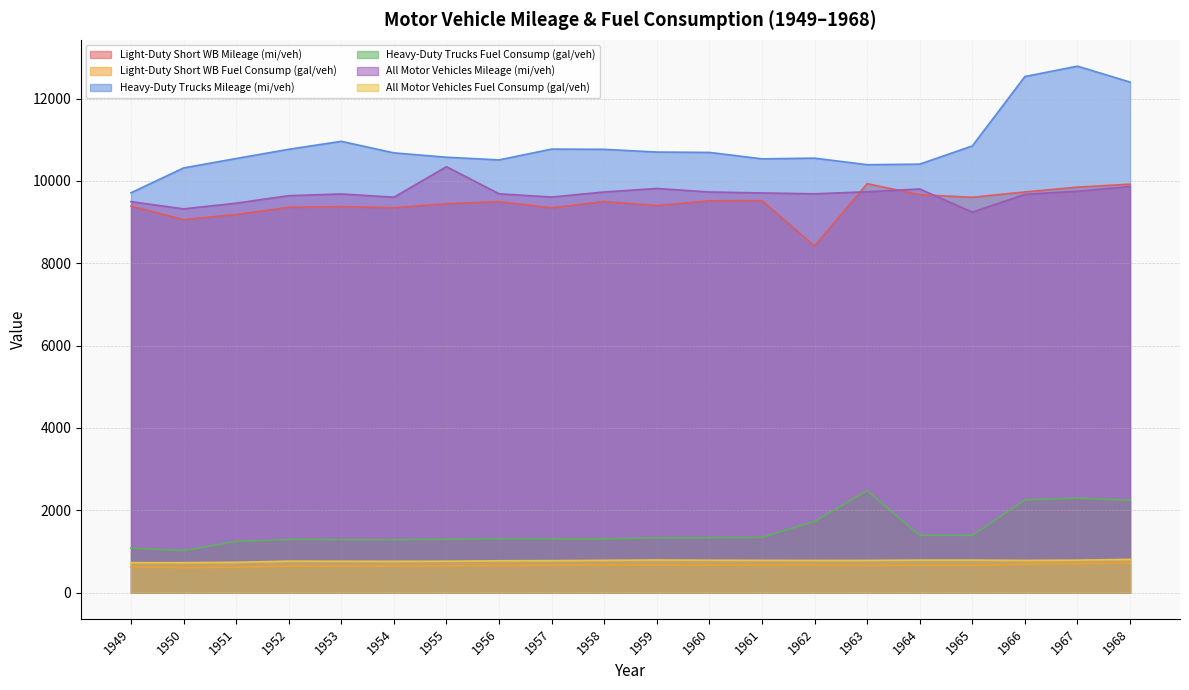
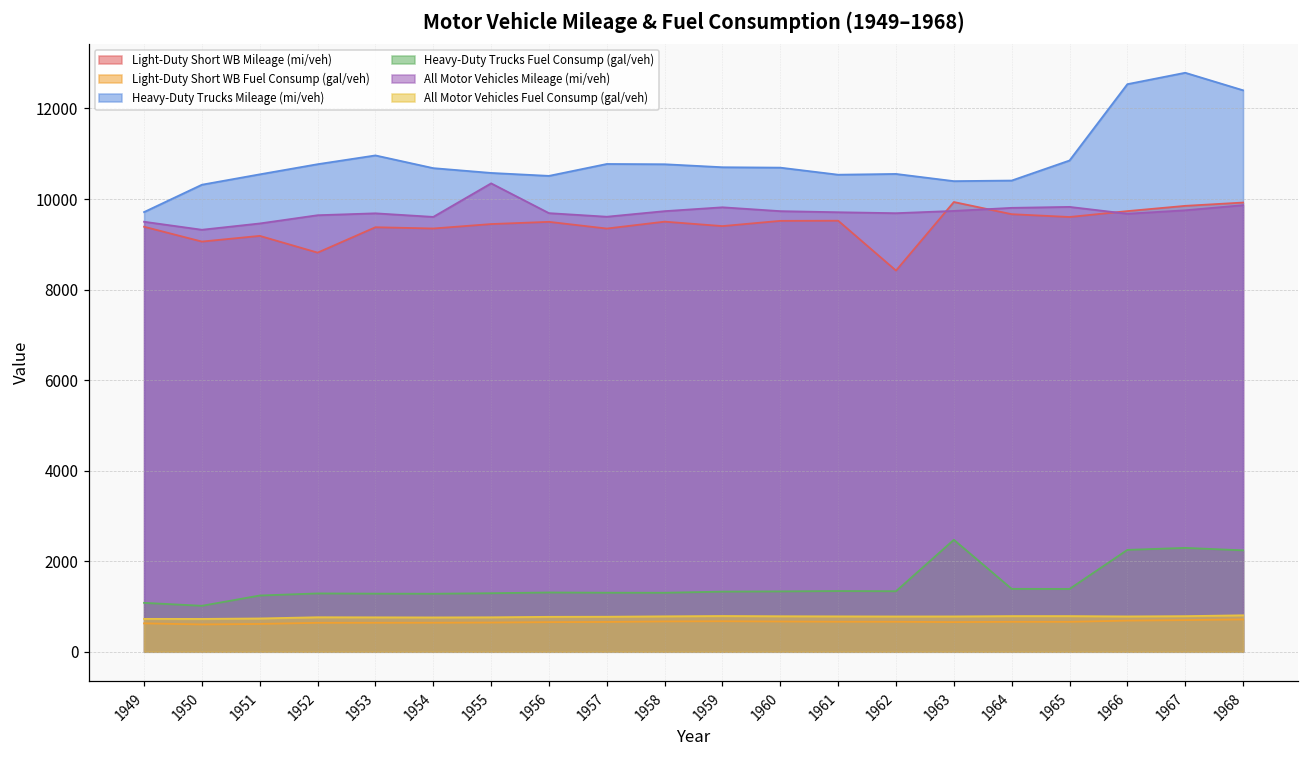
Light-Duty Short WB Mileage (mi/veh), 1952: 9400 -> 8800
Heavy-Duty Trucks Fuel Consump (gal/veh), 1962: 1700 -> 1300
All Motor Vehicles Mileage (mi/veh), 1965: 9200 -> 9800
